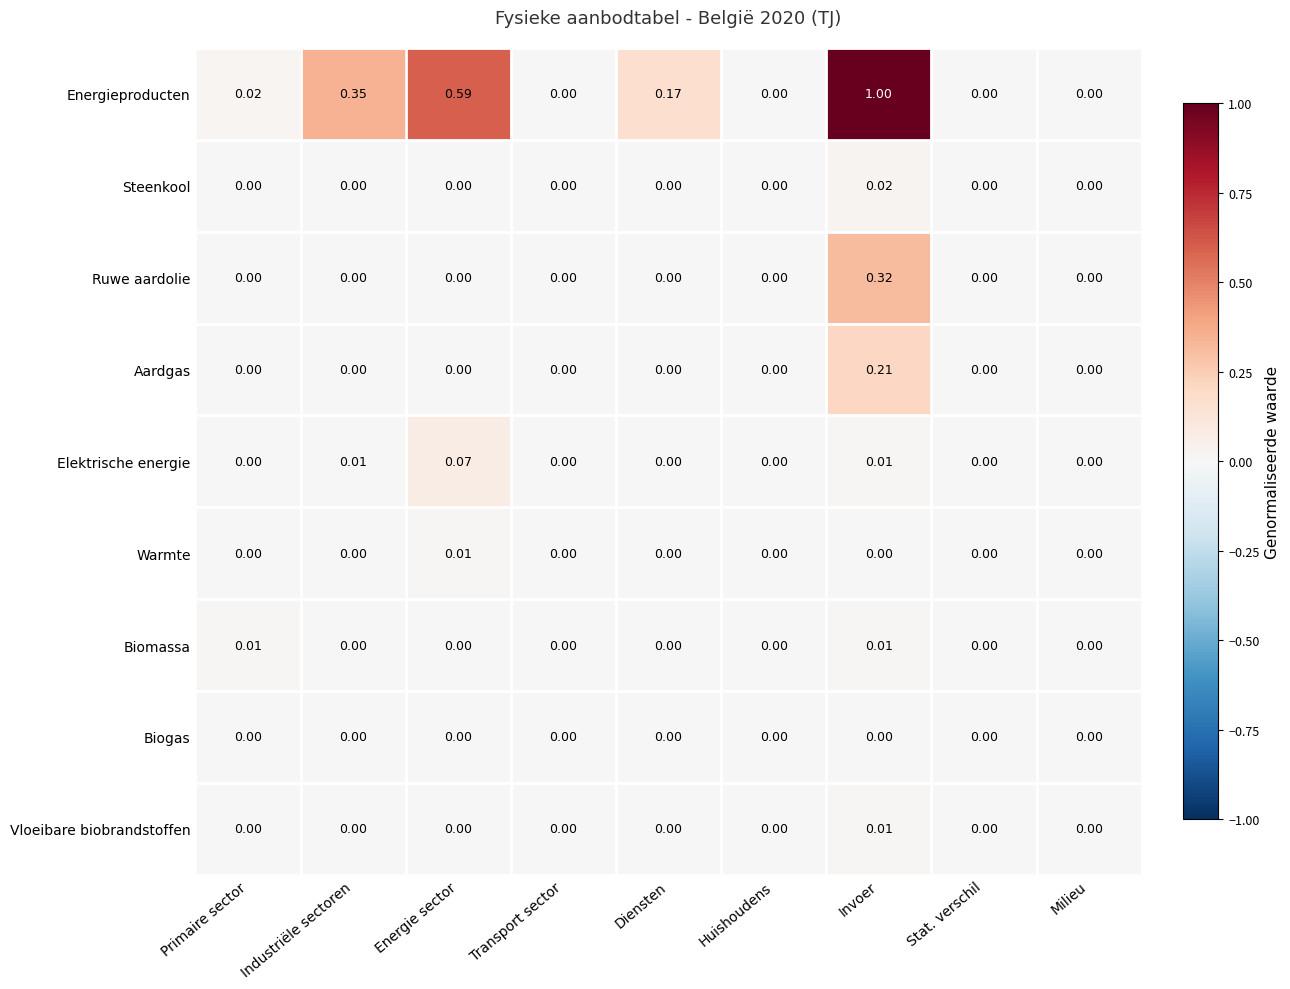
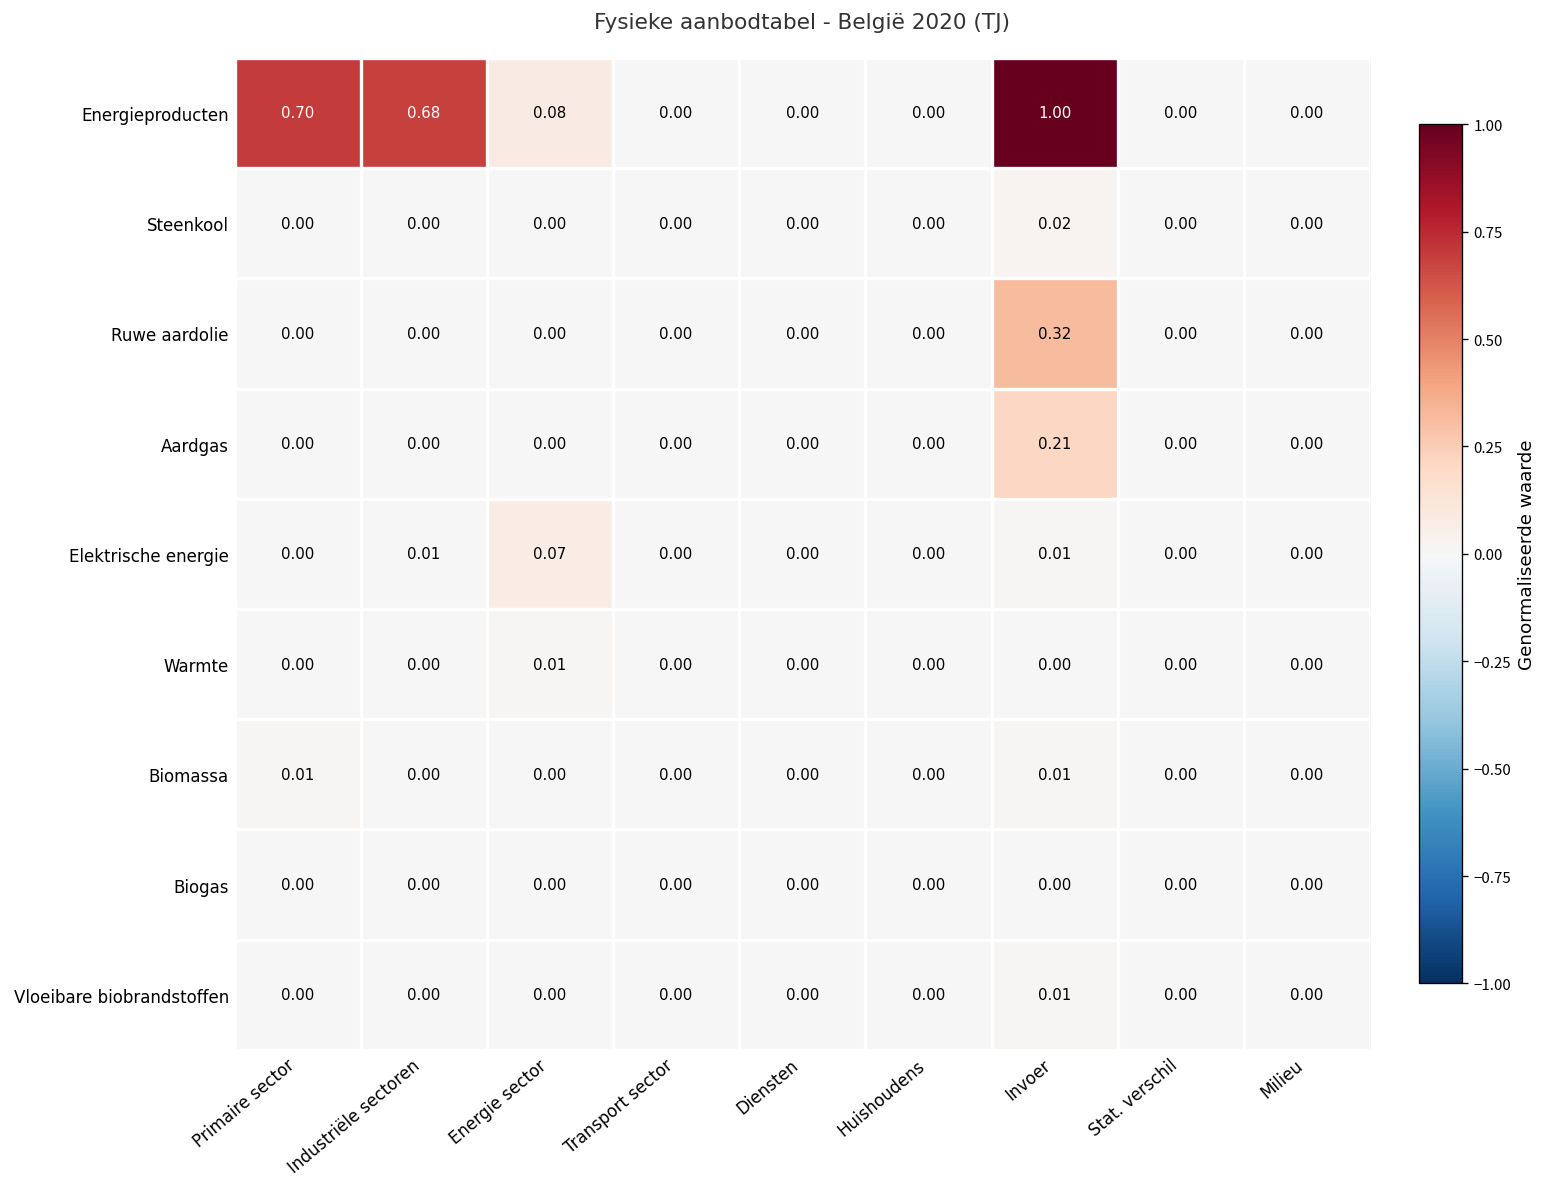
Energieproducten, Primaire sector: 0.02 -> 0.70
Energieproducten, Industriële sectoren: 0.35 -> 0.68
Energieproducten, Energie sector: 0.59 -> 0.08
Energieproducten, Diensten: 0.17 -> 0.00
